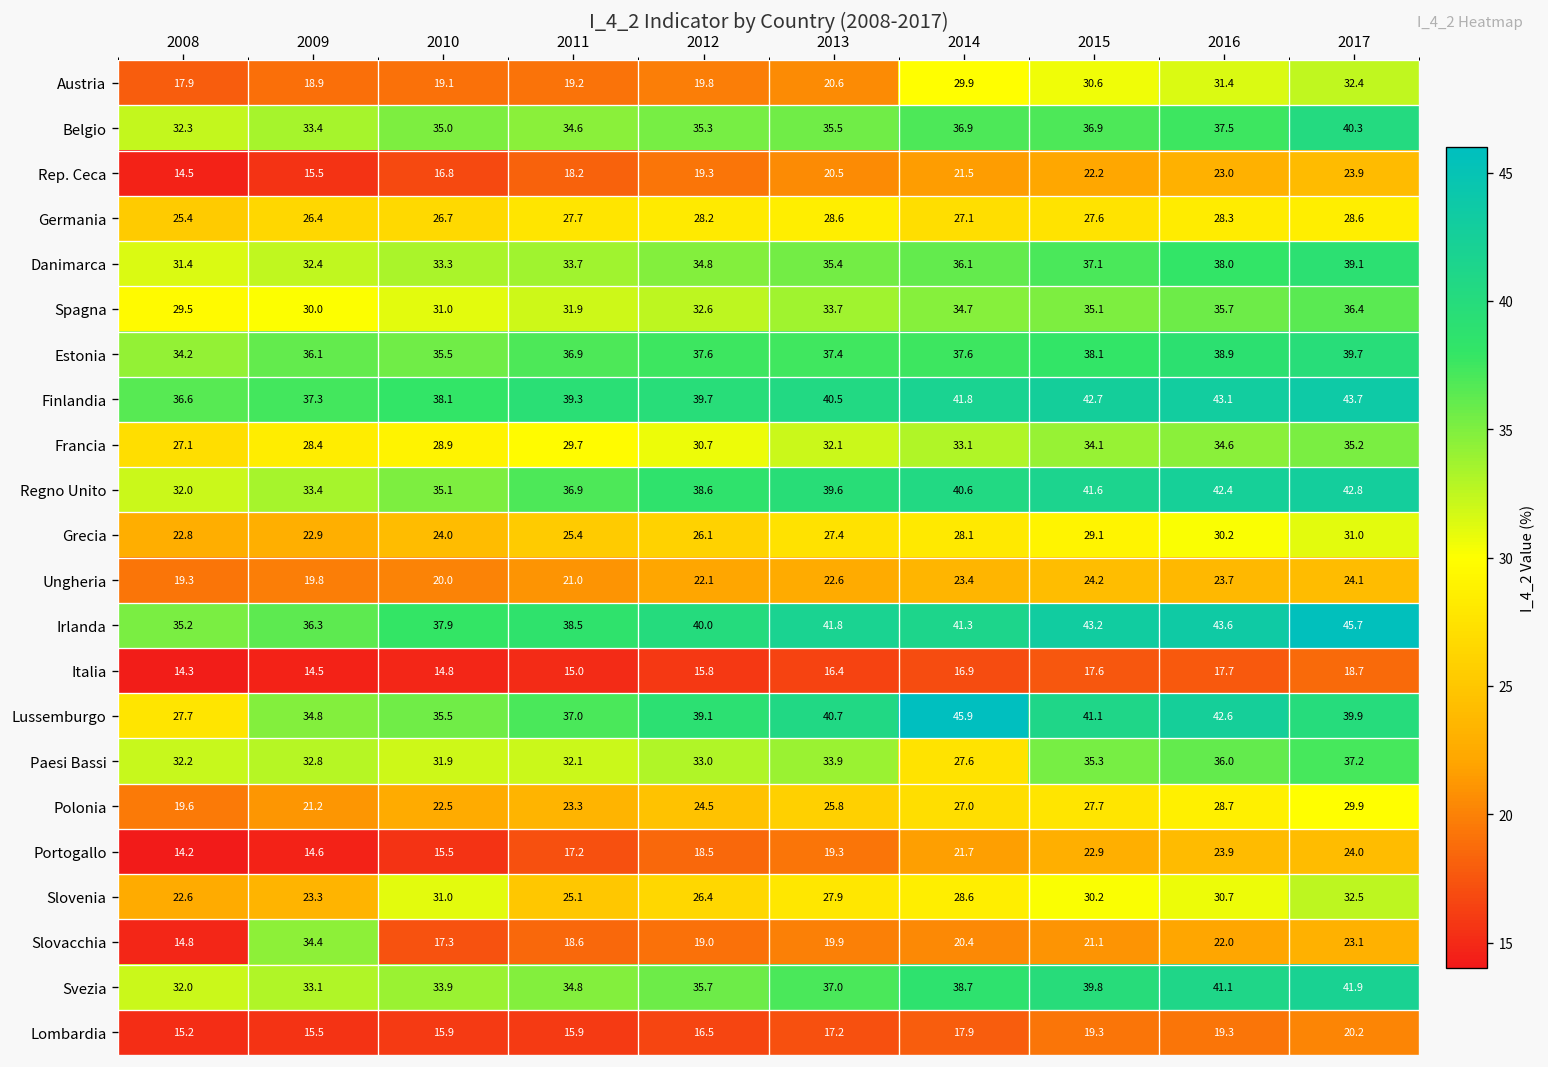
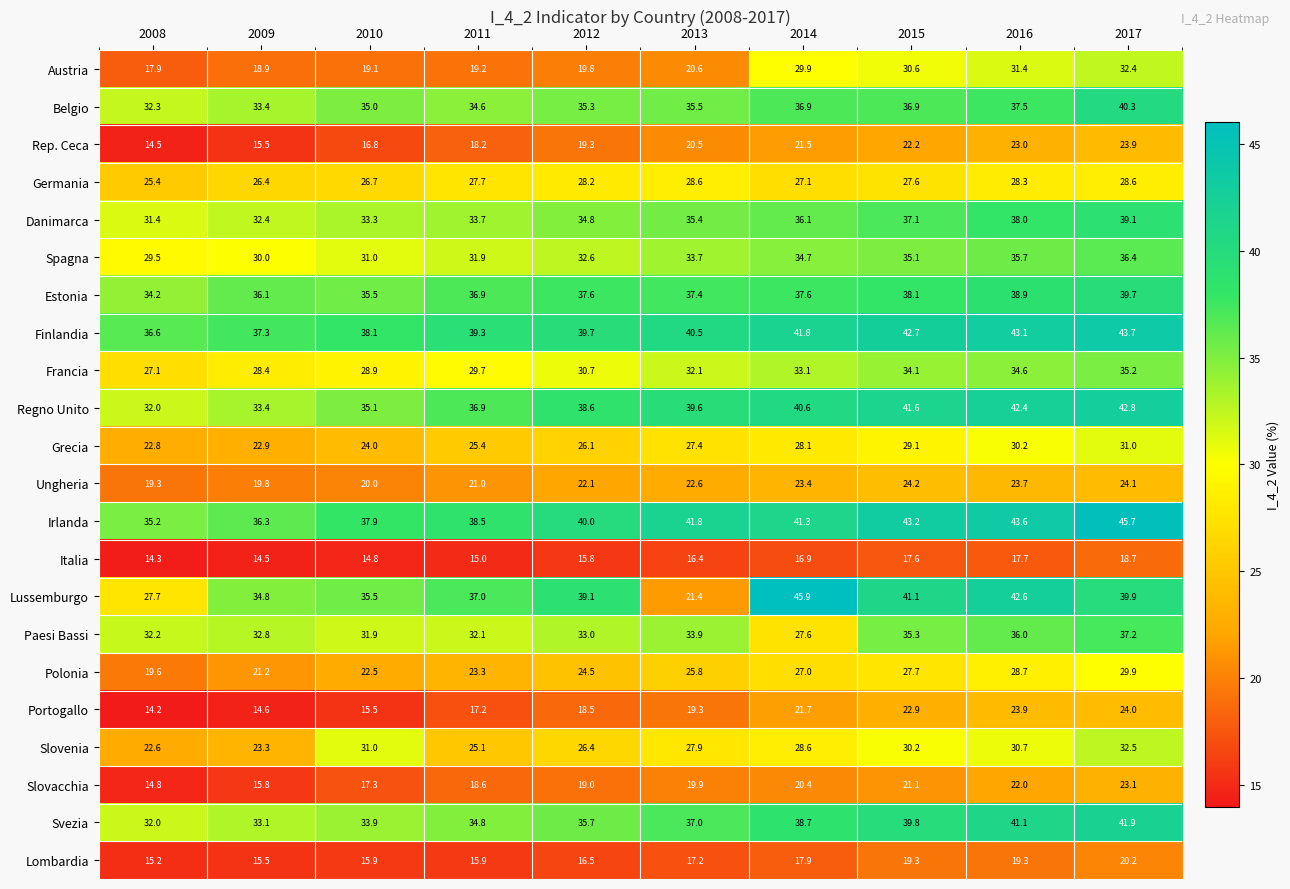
Lussemburgo, 2013: 40.7 -> 21.4
Slovacchia, 2009: 34.4 -> 15.8
